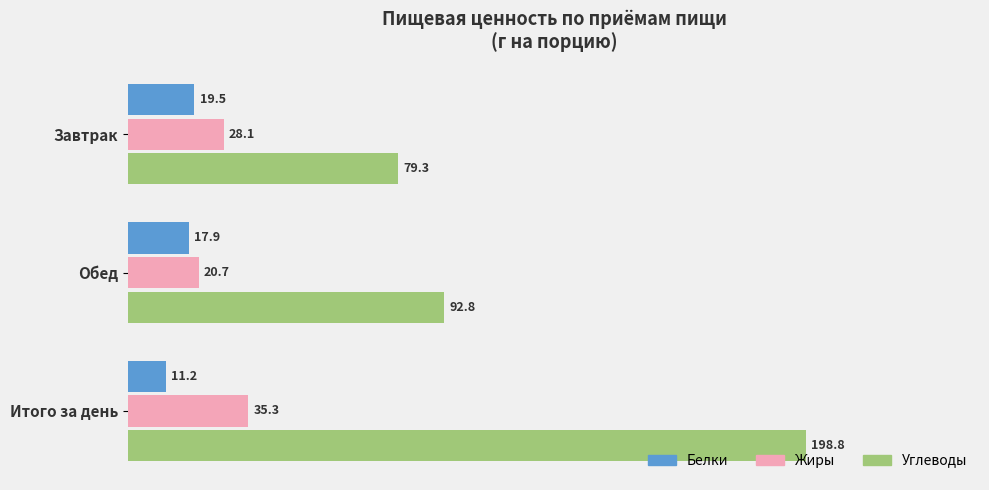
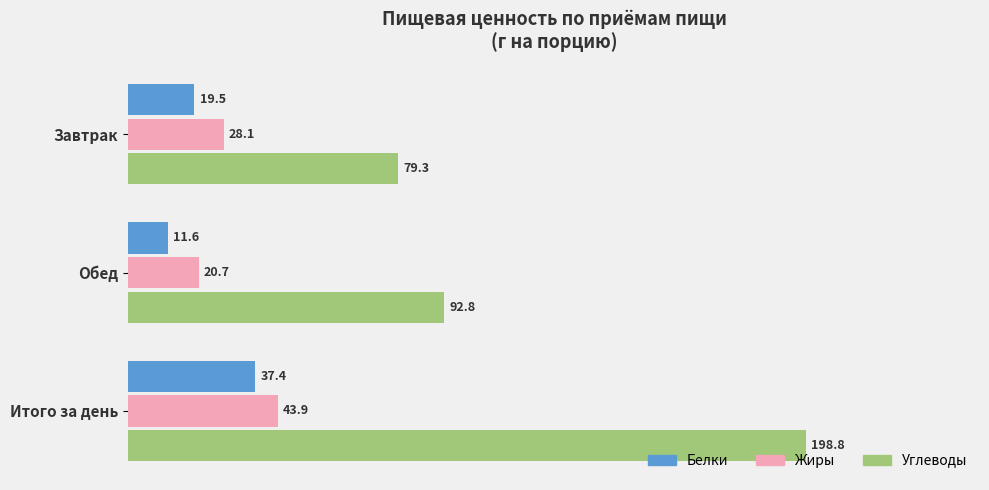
Белки, Обед: 17.9 -> 11.6
Белки, Итого за день: 11.2 -> 37.4
Жиры, Итого за день: 35.3 -> 43.9
